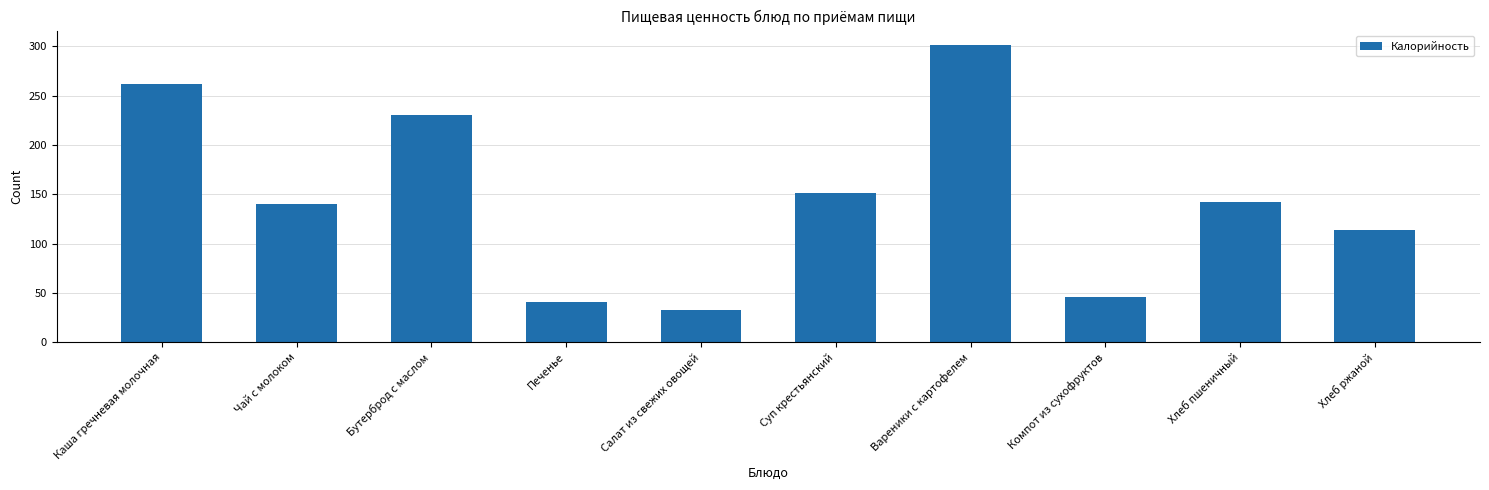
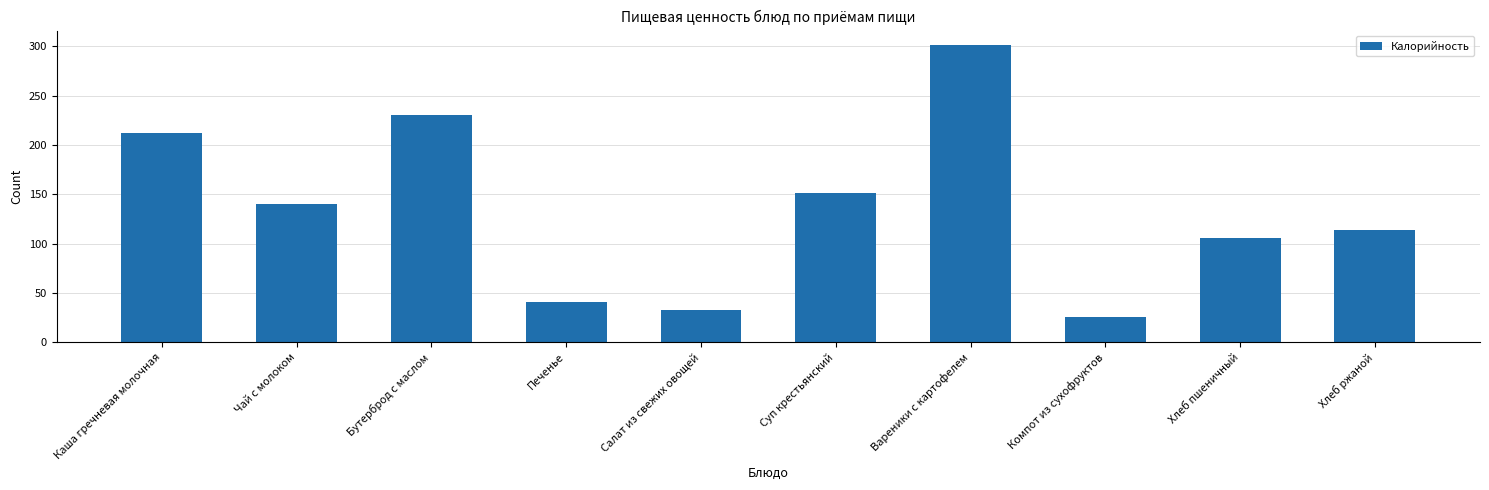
Каша гречневая молочная: 260 -> 210
Компот из сухофруктов: 50 -> 30
Хлеб пшеничный: 140 -> 110
